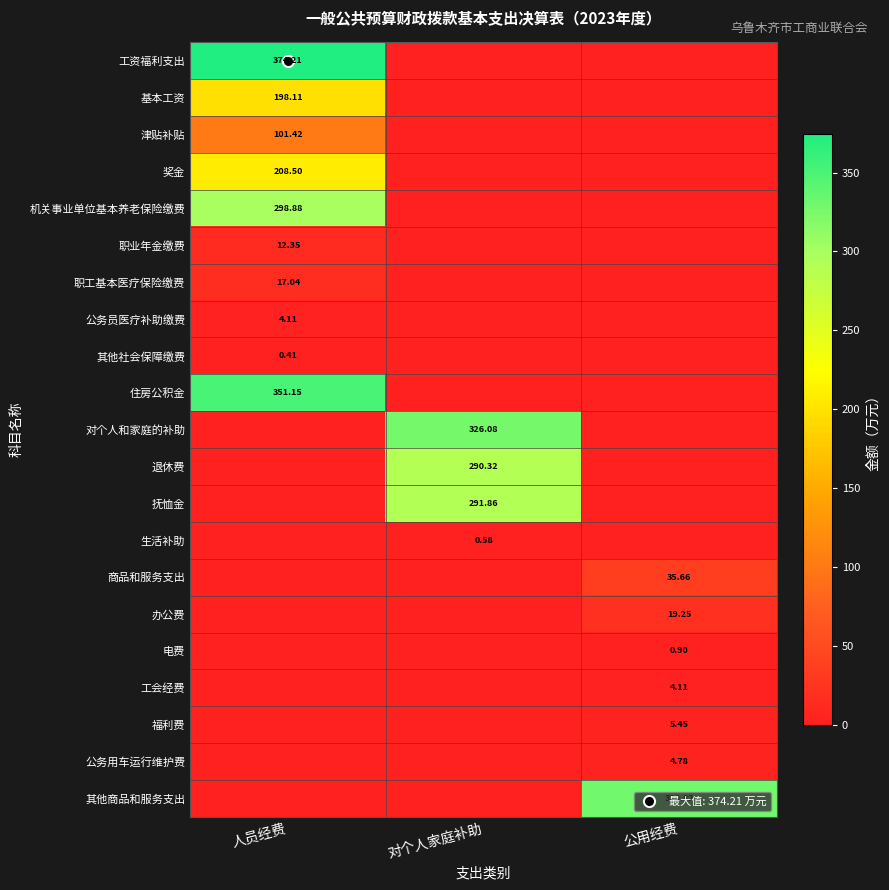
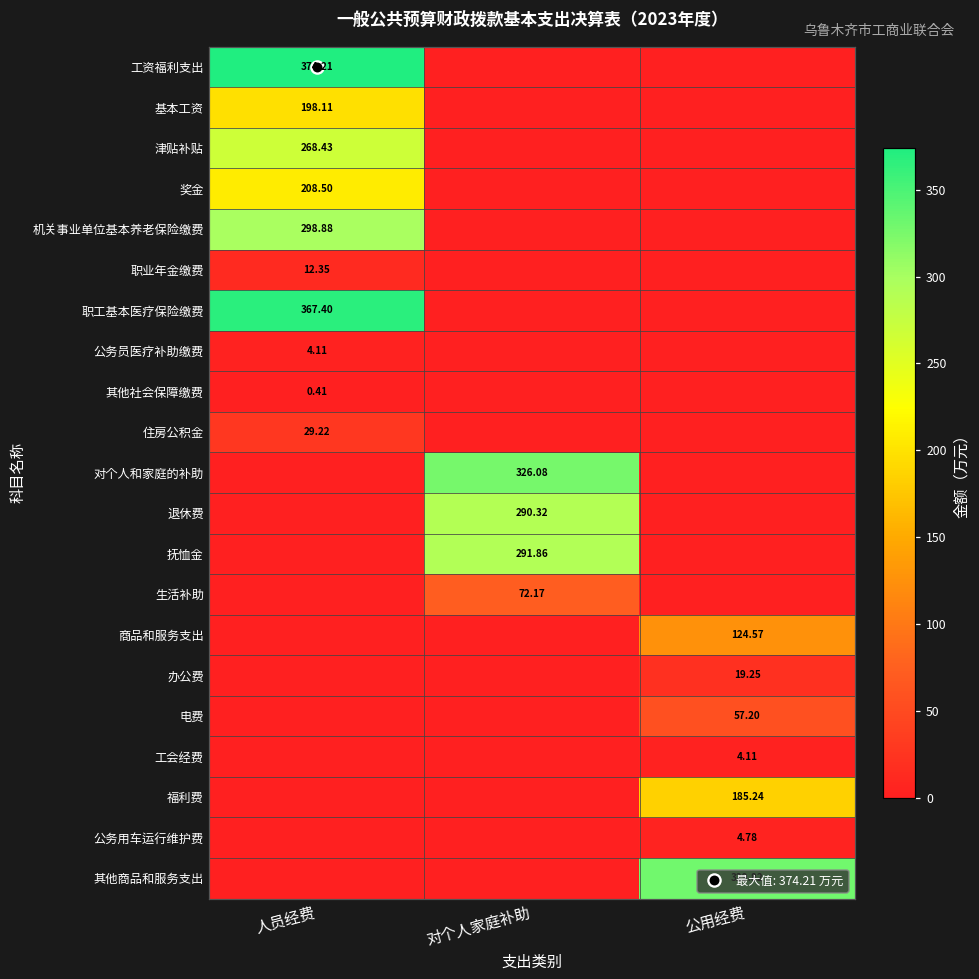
津贴补贴, 人员经费: 101.42 -> 268.43
职工基本医疗保险缴费, 人员经费: 17.04 -> 367.40
住房公积金, 人员经费: 351.15 -> 29.22
生活补助, 对个人家庭补助: 0.58 -> 72.17
商品和服务支出, 公用经费: 35.66 -> 124.57
电费, 公用经费: 0.90 -> 57.20
福利费, 公用经费: 5.45 -> 185.24
